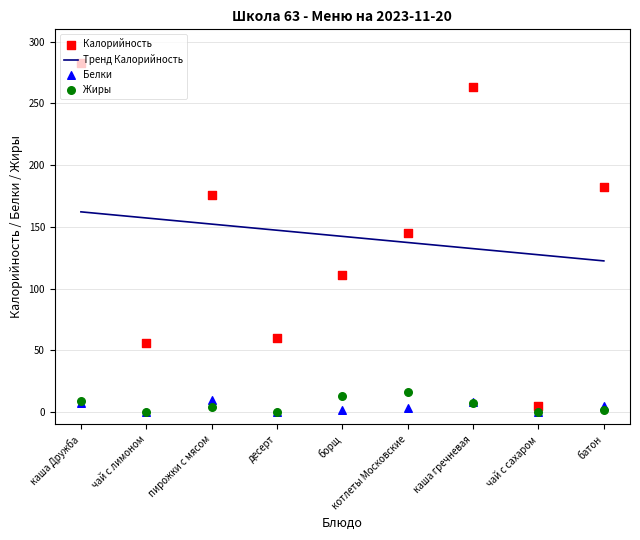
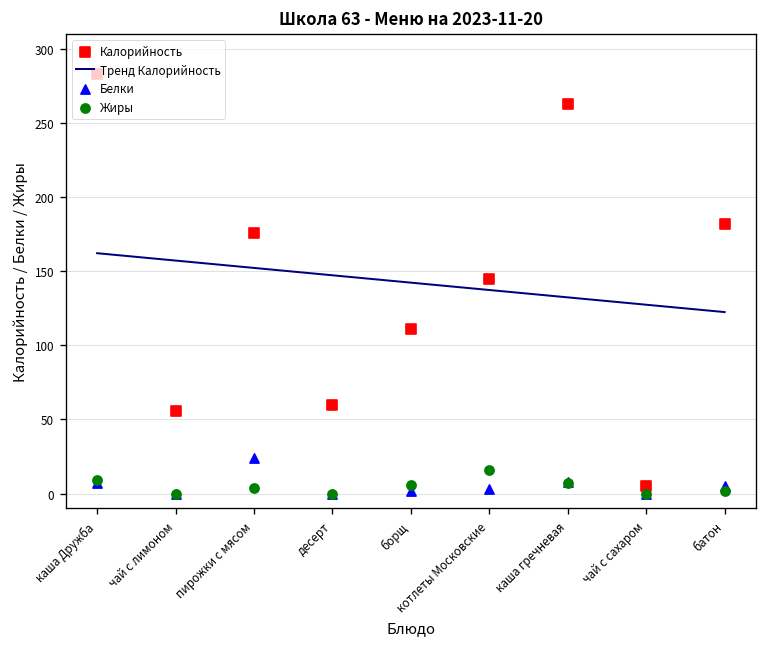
Белки, пирожки с мясом: 10 -> 24
Жиры, борщ: 13 -> 6
